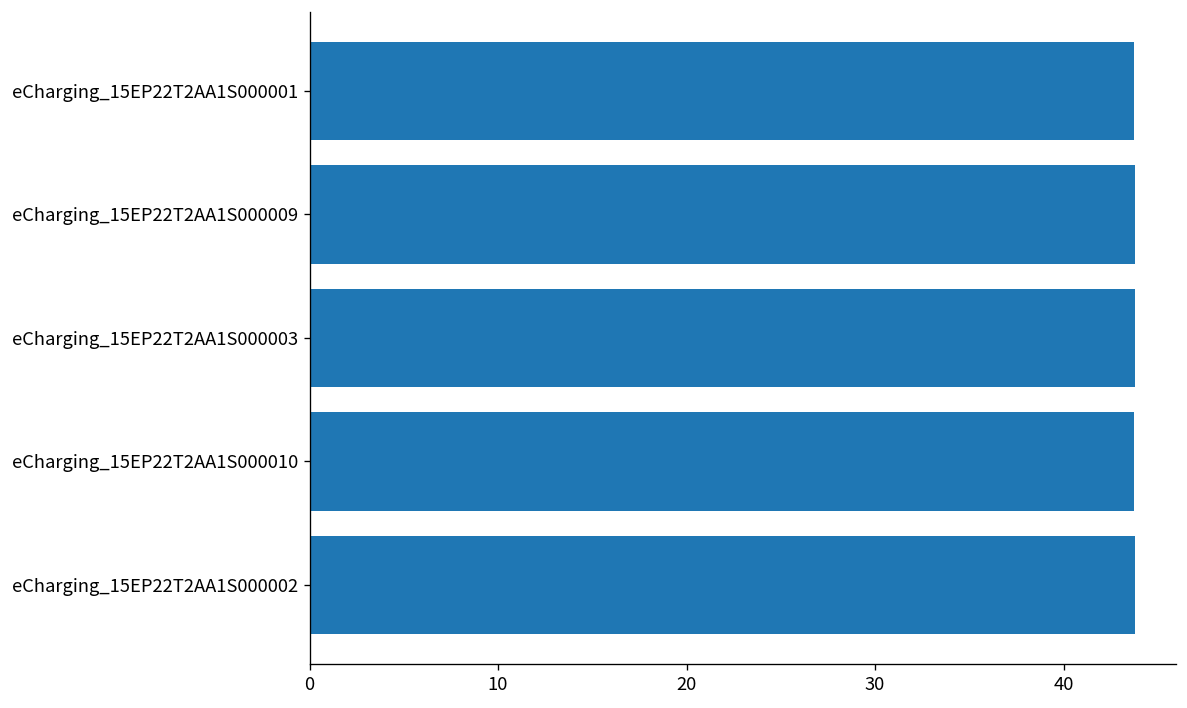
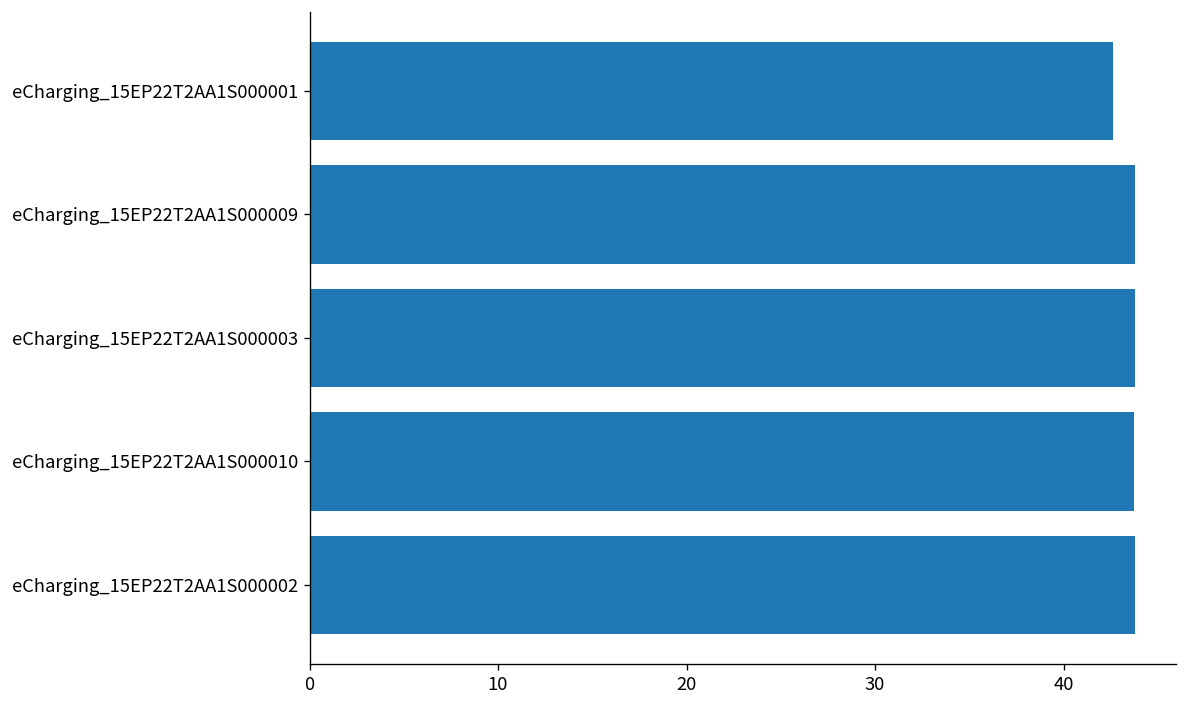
eCharging_15EP22T2AA1S000001: 43.7 -> 42.6
